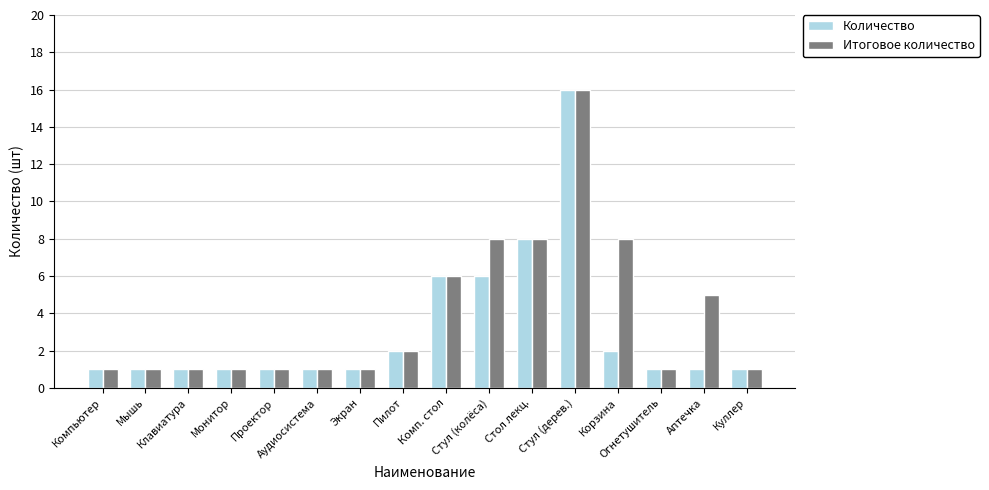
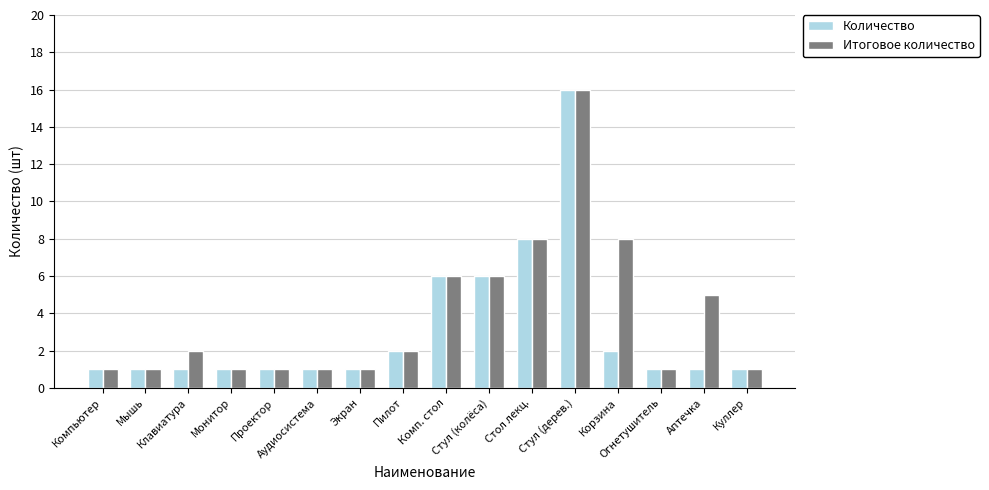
Итоговое количество, Клавиатура: 1 -> 2
Итоговое количество, Стул (колёса): 8 -> 6
